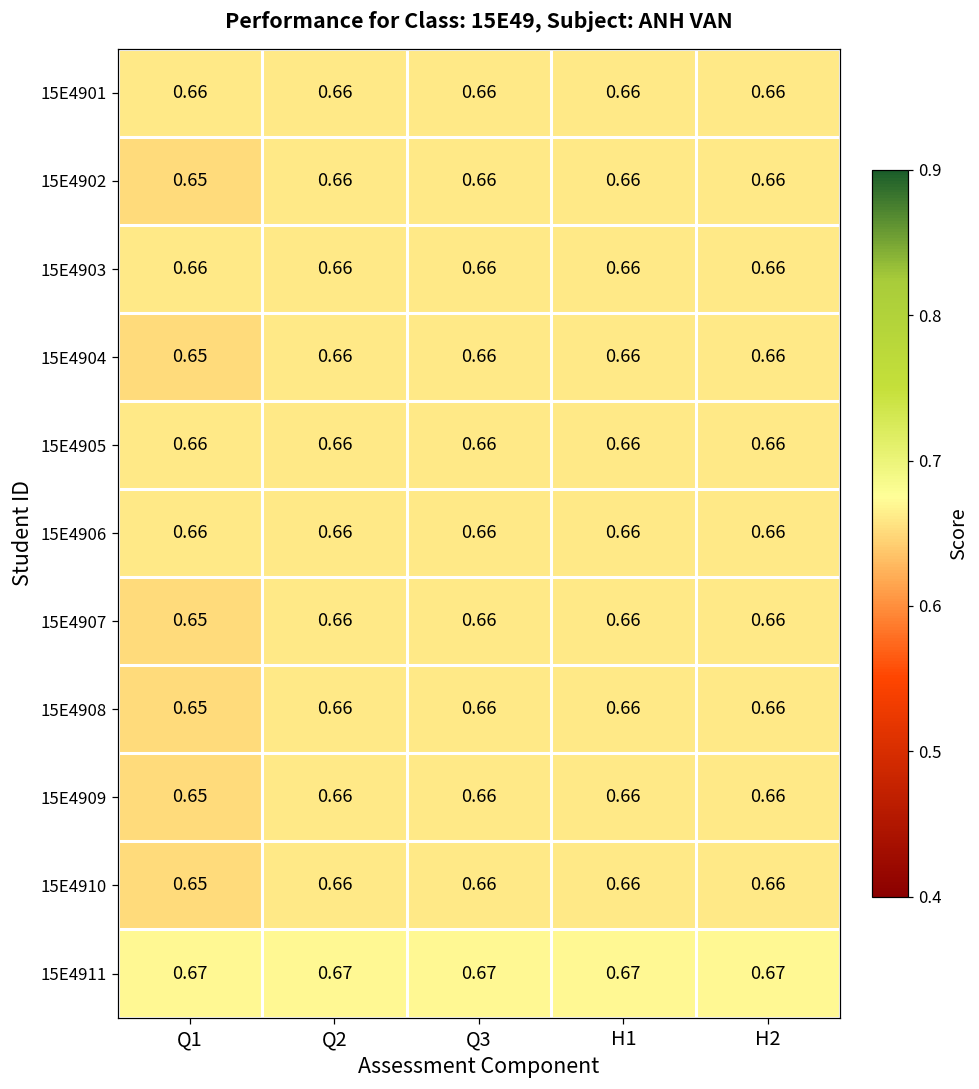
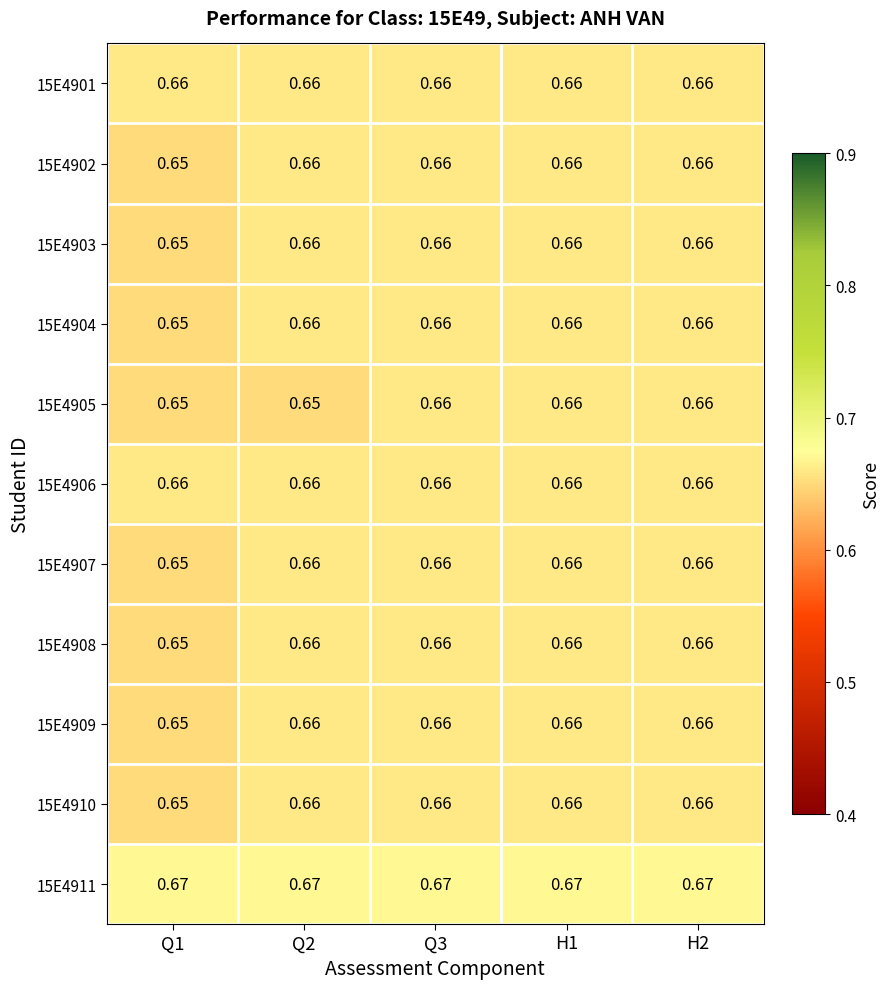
15E4903, Q1: 0.66 -> 0.65
15E4905, Q1: 0.66 -> 0.65
15E4905, Q2: 0.66 -> 0.65
